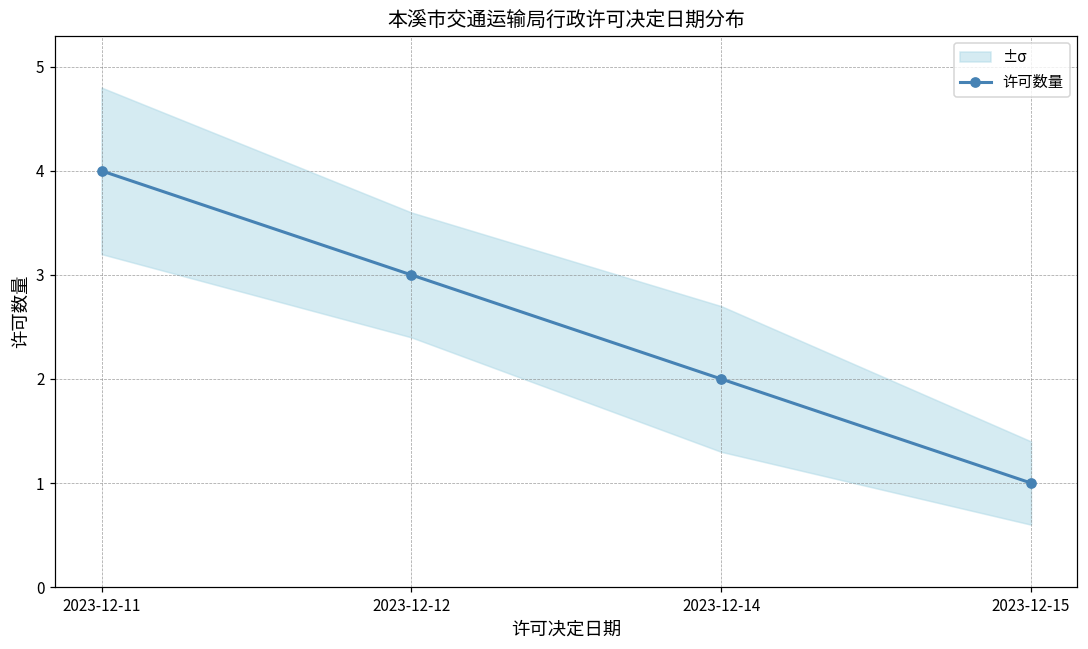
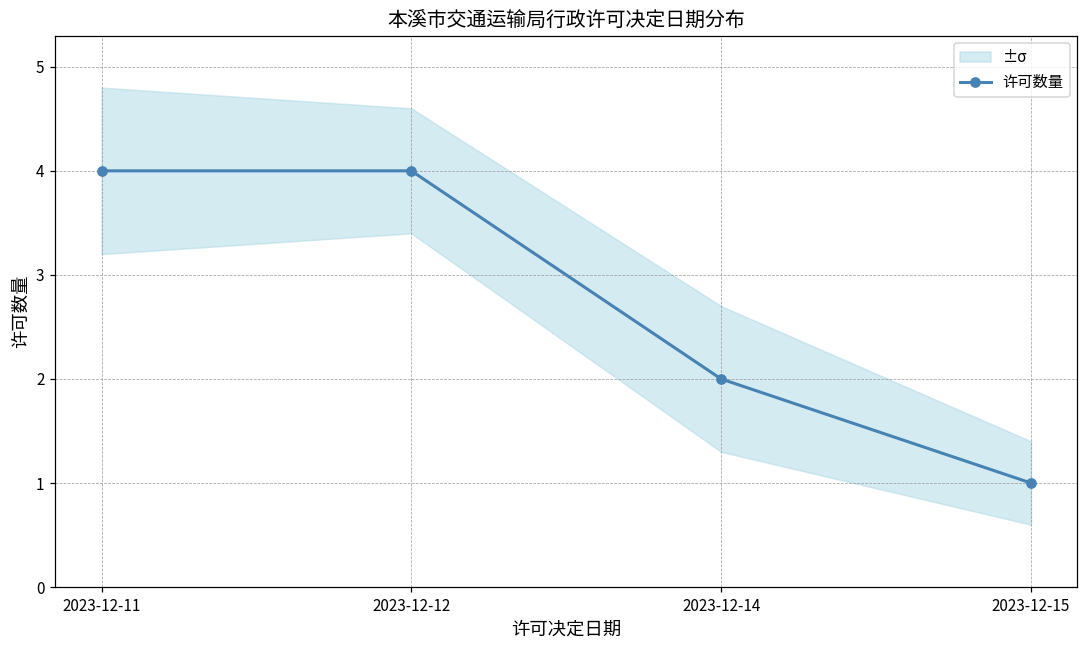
许可数量, 2023-12-12: 3 -> 4
